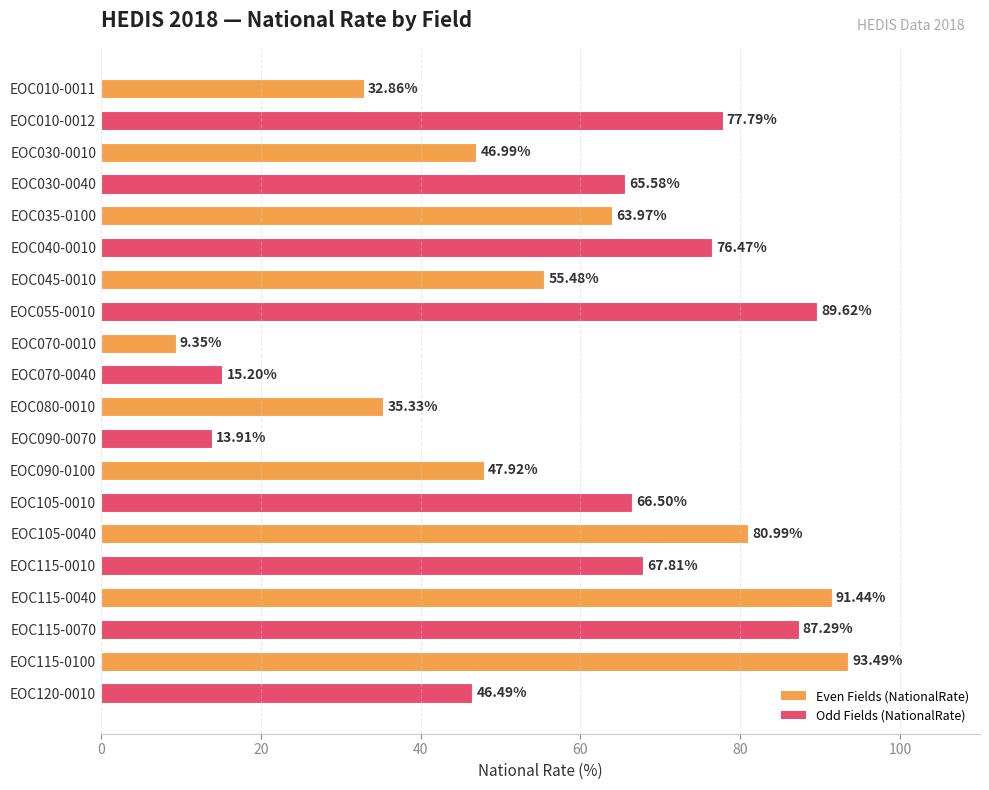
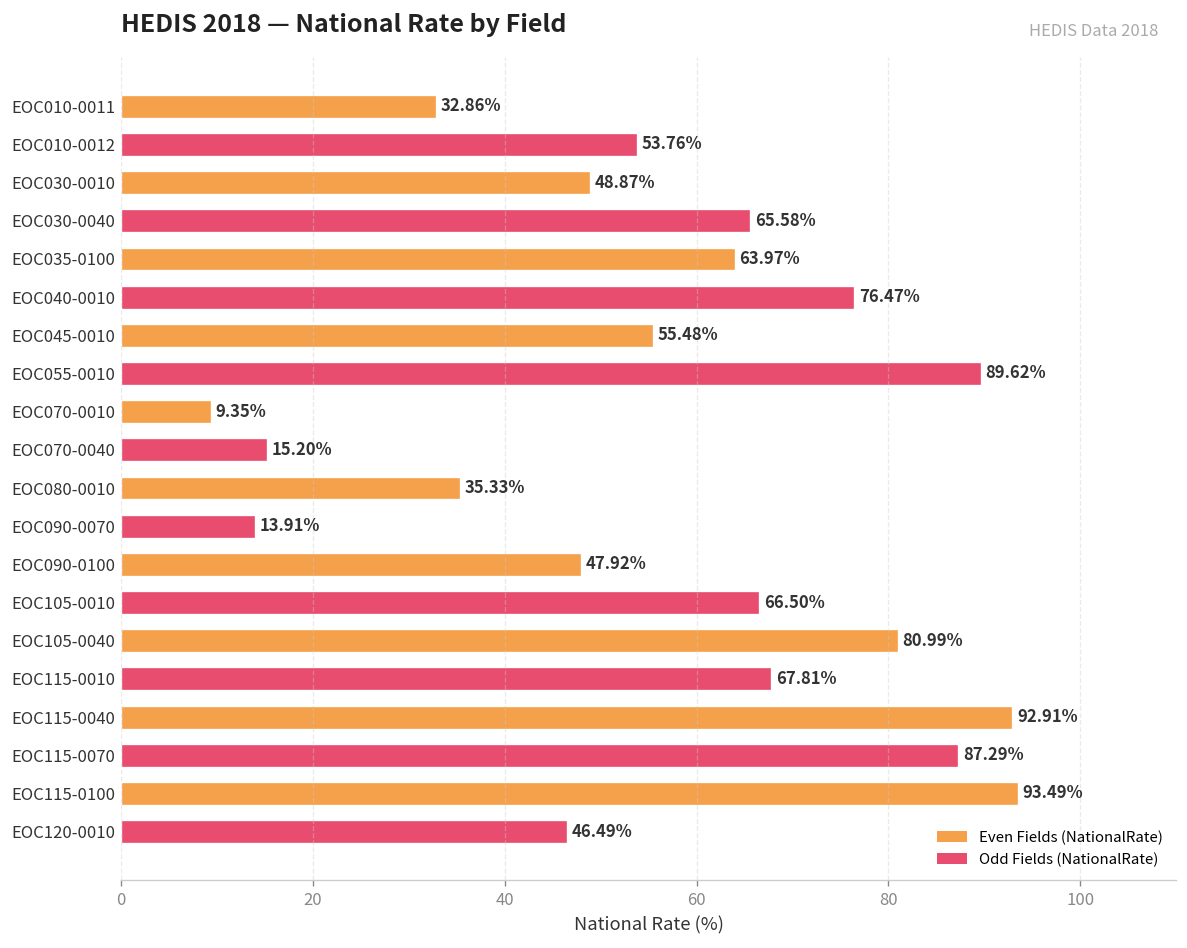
EOC010-0012: 77.79% -> 53.76%
EOC030-0010: 46.99% -> 48.87%
EOC115-0040: 91.44% -> 92.91%
